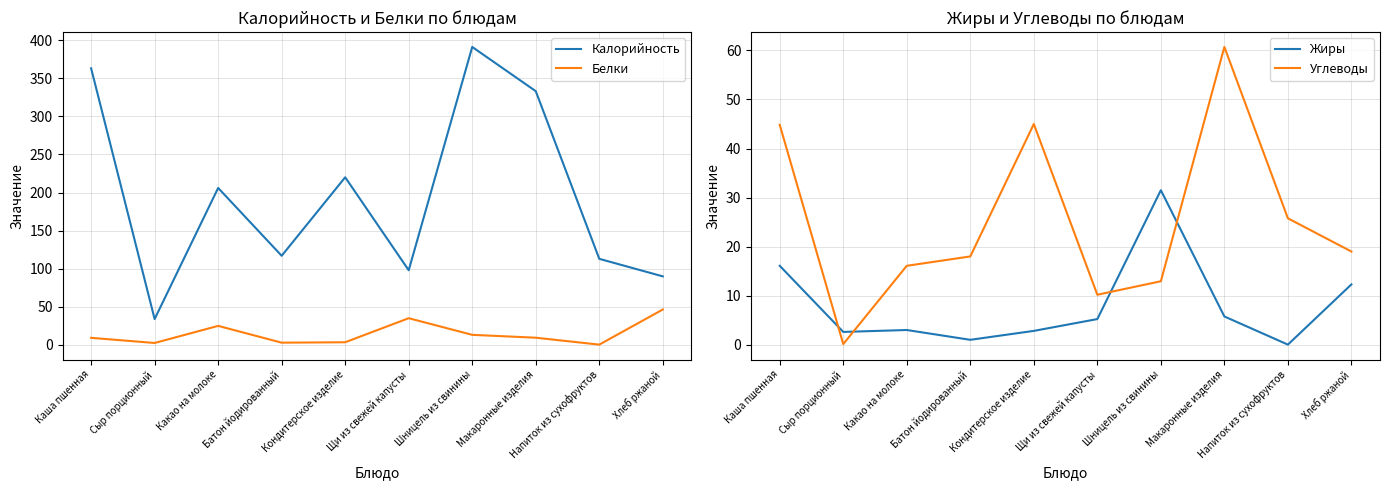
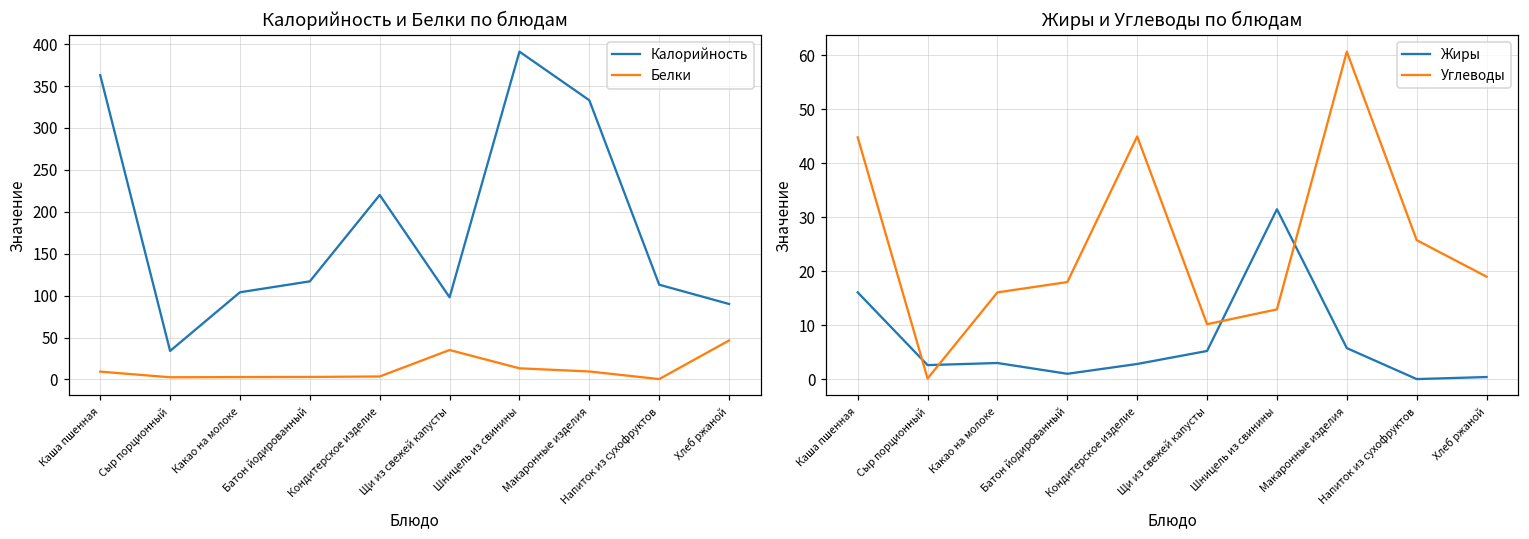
Калорийность и Белки по блюдам, Калорийность, Какао на молоке: 210 -> 100
Калорийность и Белки по блюдам, Белки, Какао на молоке: 30 -> 0
Жиры и Углеводы по блюдам, Жиры, Хлеб ржаной: 12 -> 0
